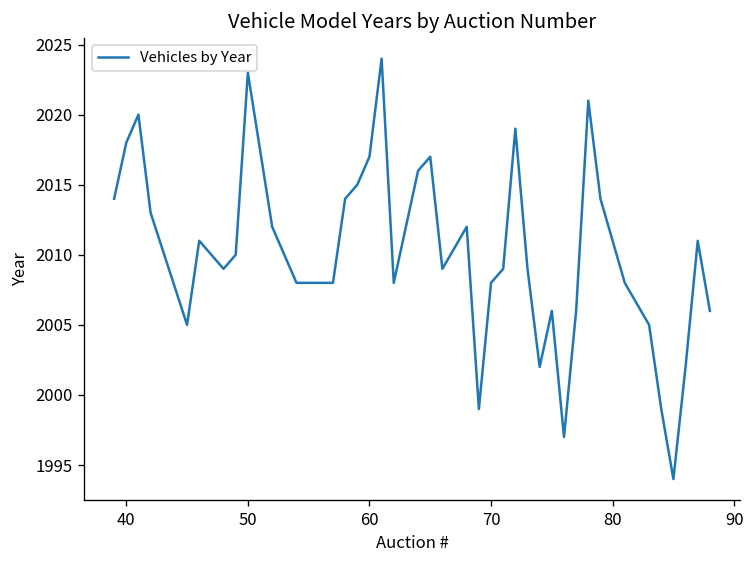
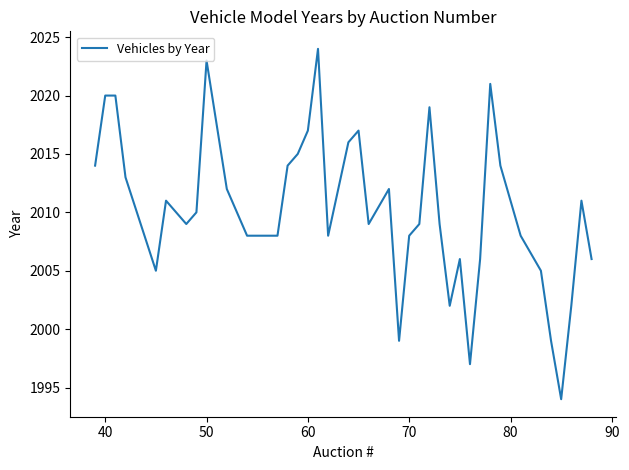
40: 2018 -> 2020
